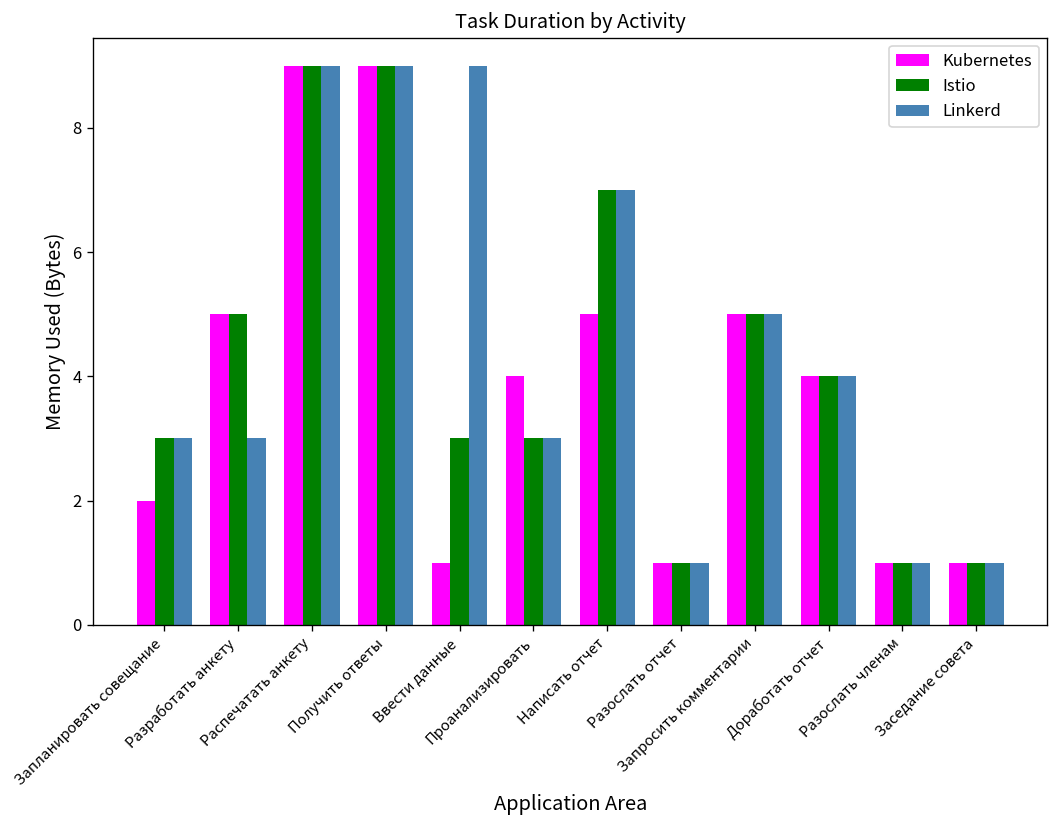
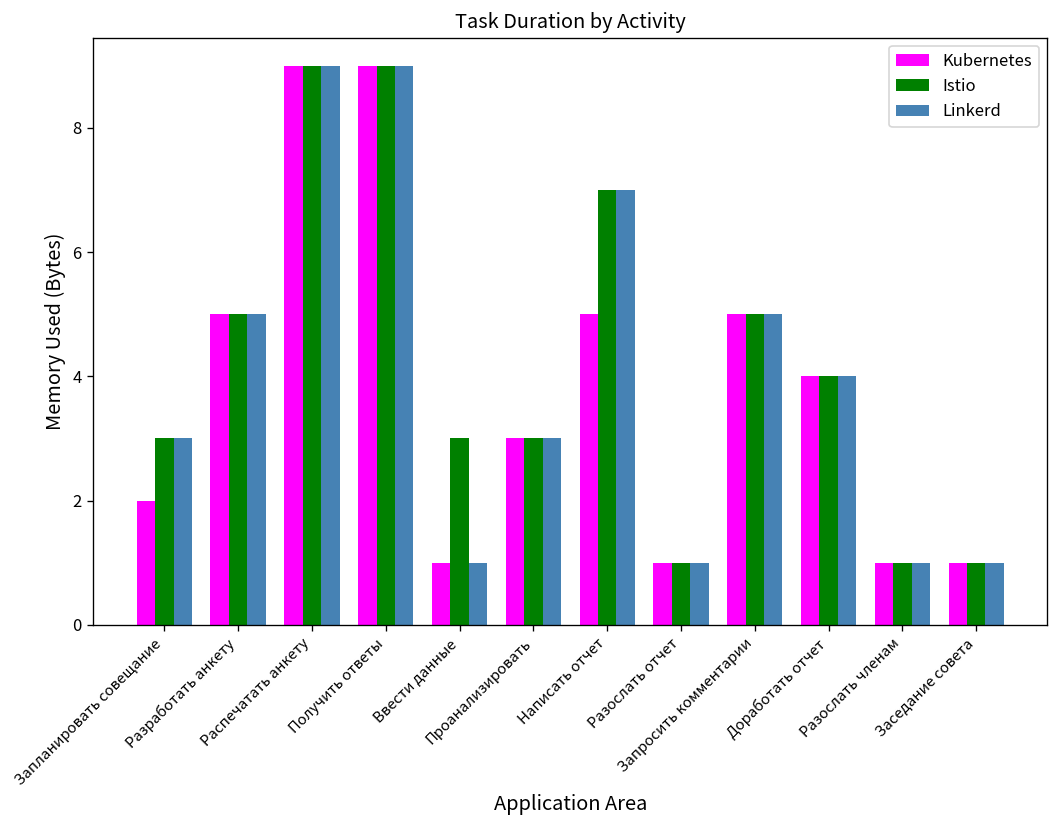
Linkerd, Разработать анкету: 3 -> 5
Linkerd, Ввести данные: 9 -> 1
Kubernetes, Проанализировать: 4 -> 3
